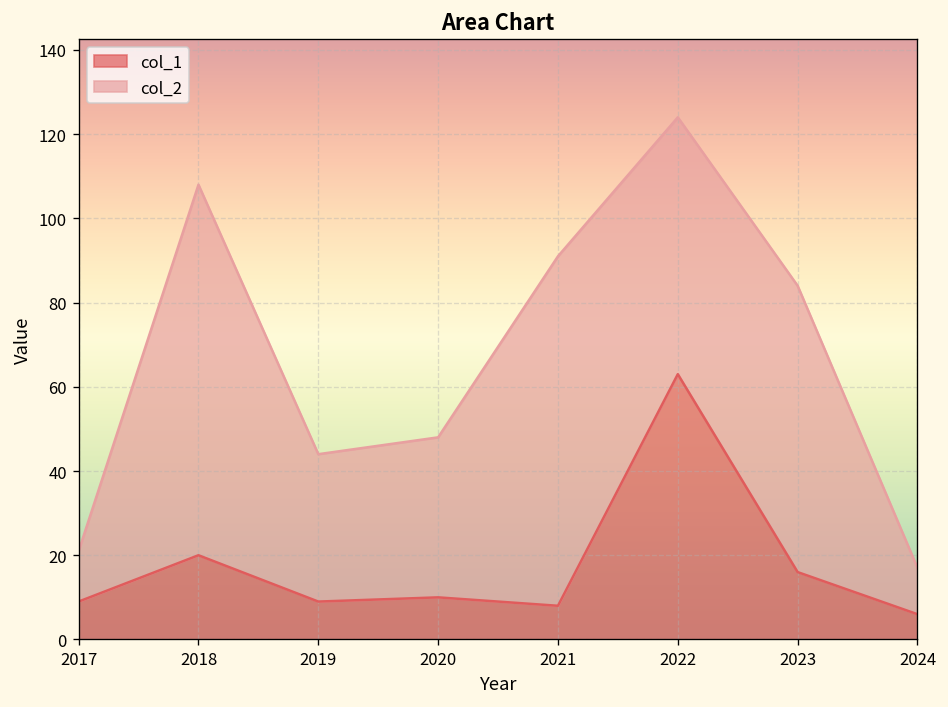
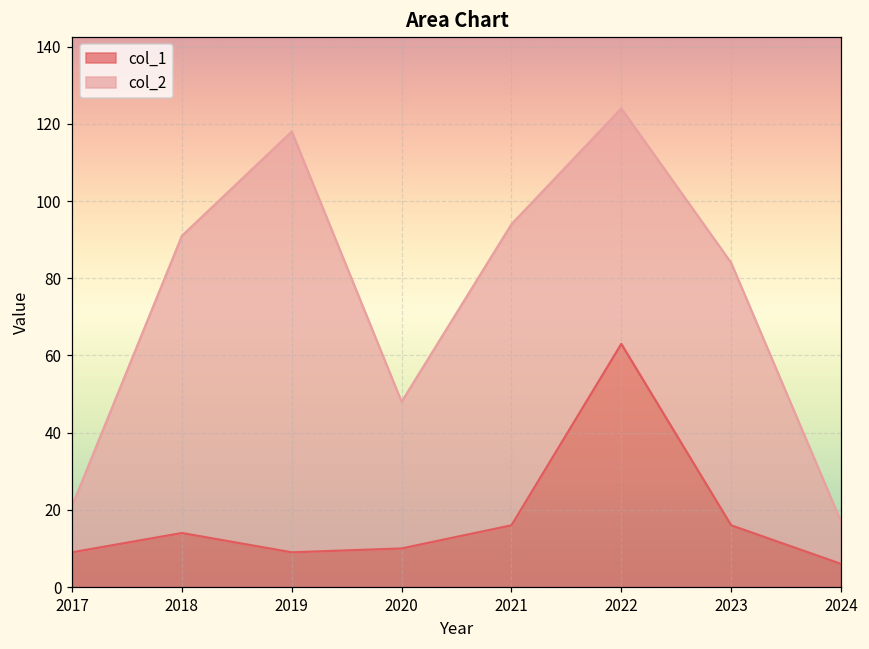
col_1, 2018: 20 -> 14
col_2, 2018: 88 -> 77
col_2, 2019: 35 -> 109
col_1, 2021: 8 -> 16
col_2, 2021: 83 -> 78
